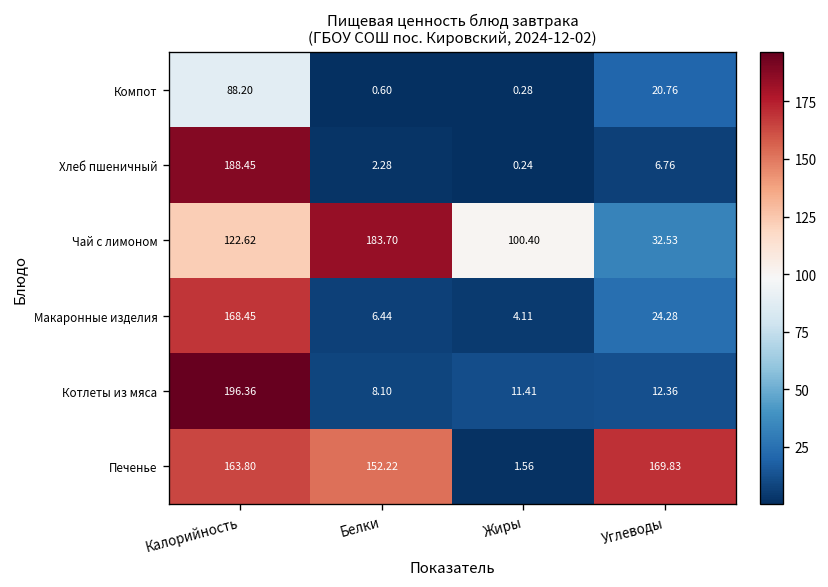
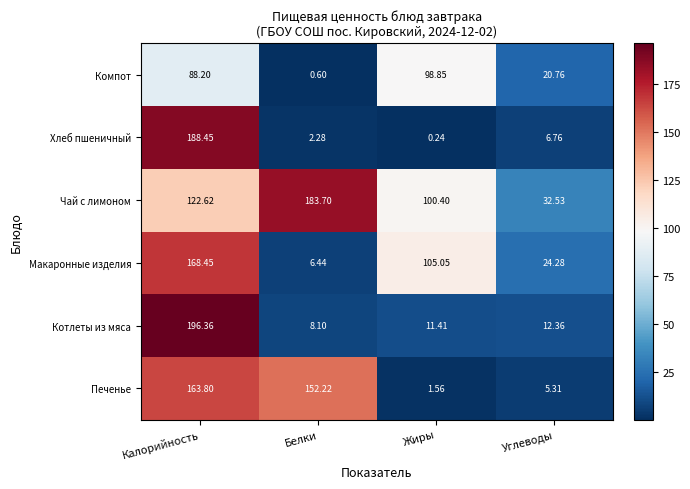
Компот, Жиры: 0.28 -> 98.85
Макаронные изделия, Жиры: 4.11 -> 105.05
Печенье, Углеводы: 169.83 -> 5.31
